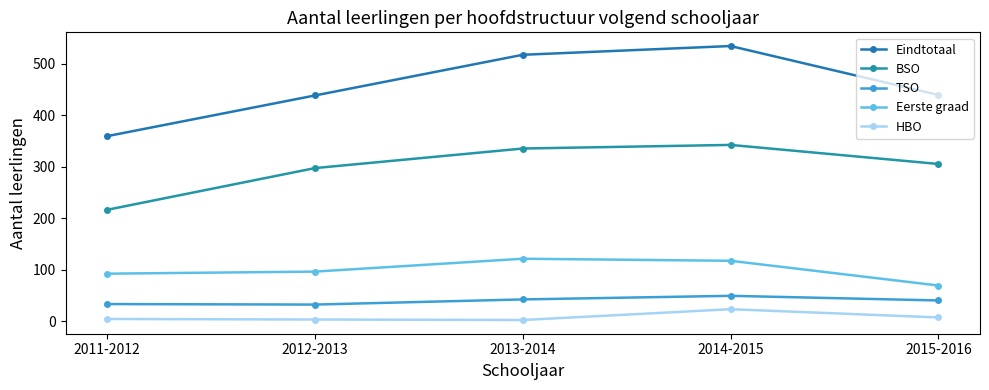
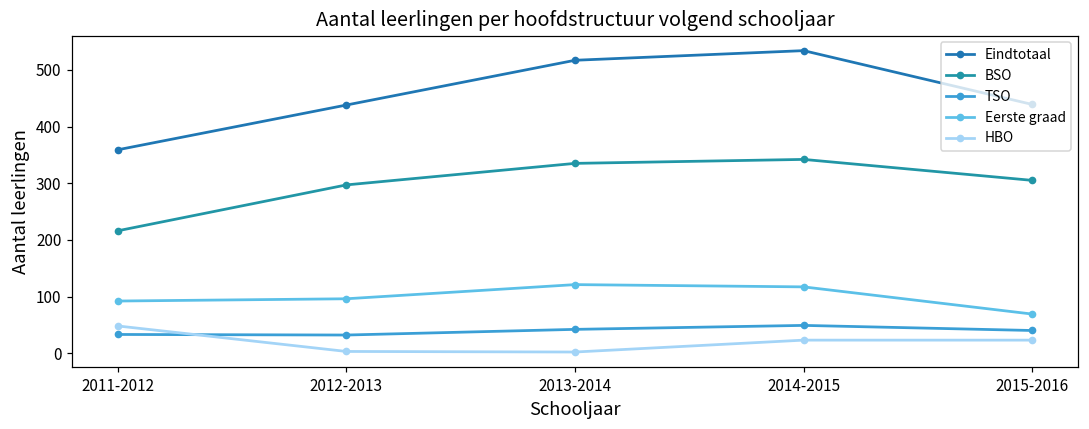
HBO, 2011-2012: 0 -> 50
HBO, 2015-2016: 10 -> 20
